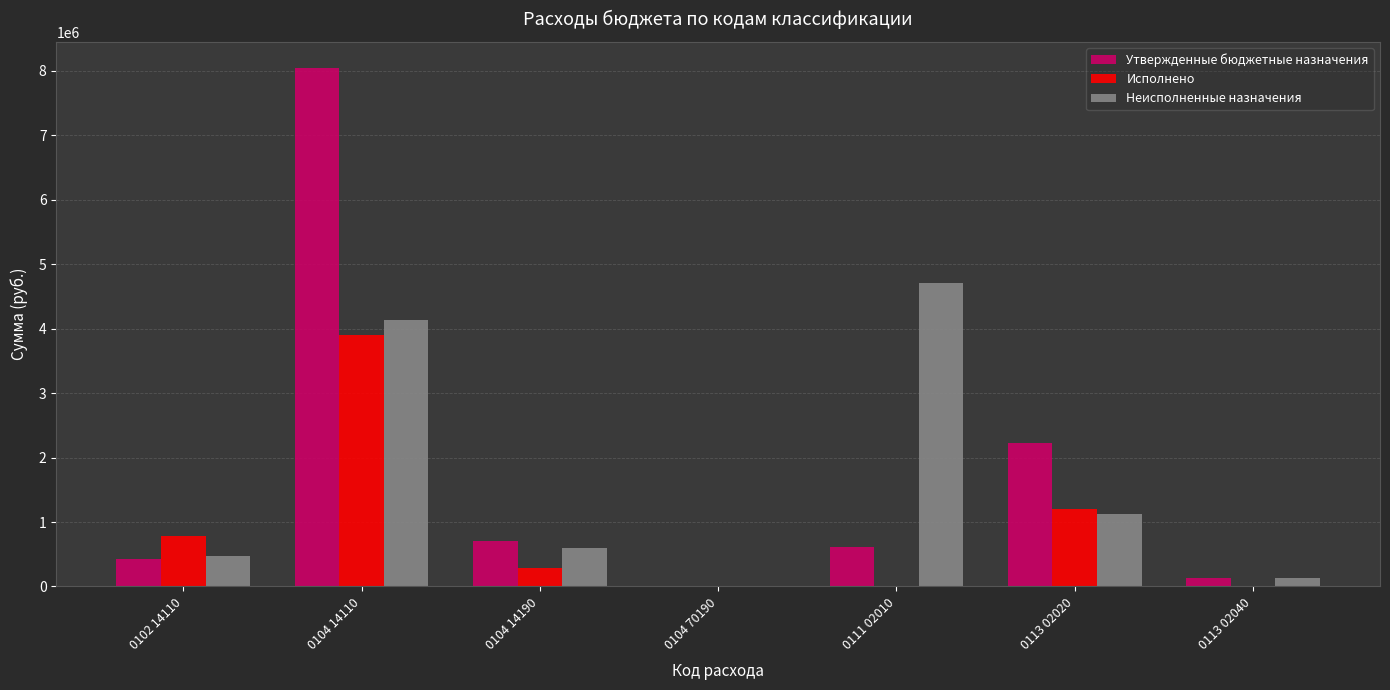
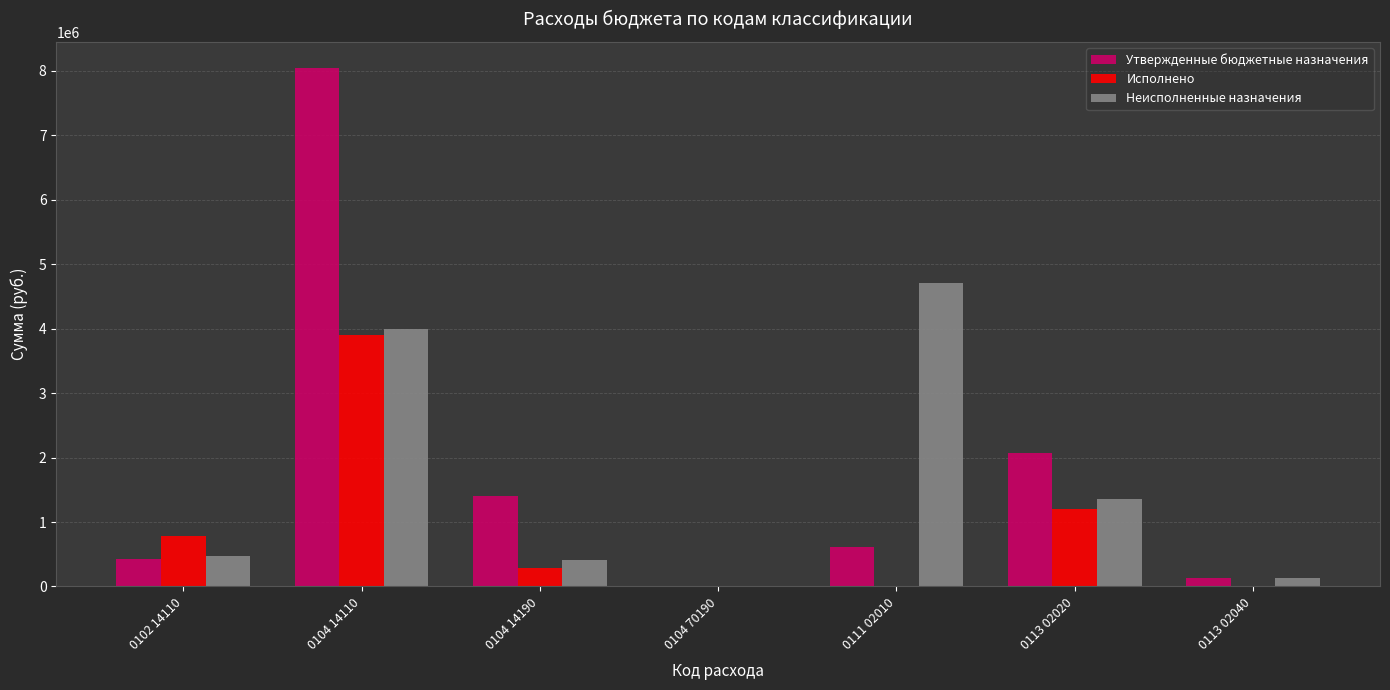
Неисполненные назначения, 0104 14110: 4100000 -> 4000000
Утвержденные бюджетные назначения, 0104 14190: 700000 -> 1400000
Неисполненные назначения, 0104 14190: 600000 -> 400000
Утвержденные бюджетные назначения, 0113 02020: 2200000 -> 2100000
Неисполненные назначения, 0113 02020: 1100000 -> 1400000
